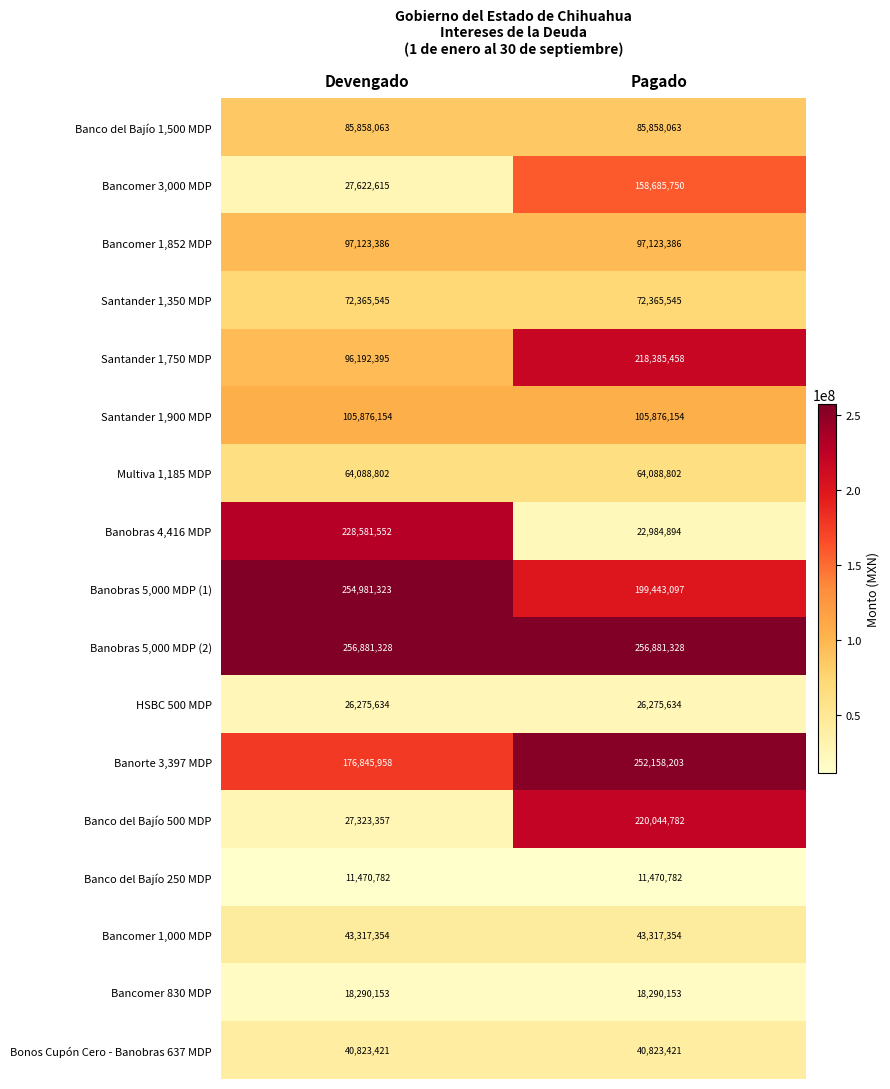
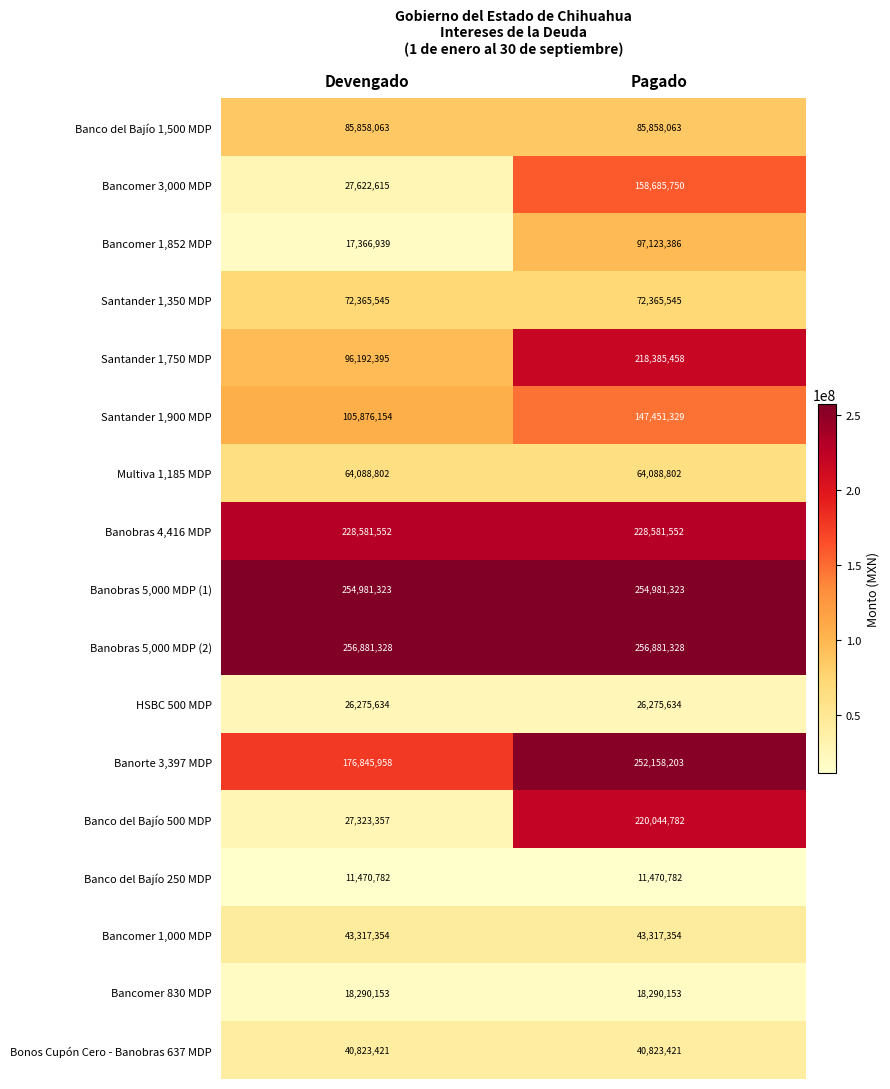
Bancomer 1,852 MDP, Devengado: 97,123,386 -> 17,366,939
Santander 1,900 MDP, Pagado: 105,876,154 -> 147,451,329
Banobras 4,416 MDP, Pagado: 22,984,894 -> 228,581,552
Banobras 5,000 MDP (1), Pagado: 199,443,097 -> 254,981,323
